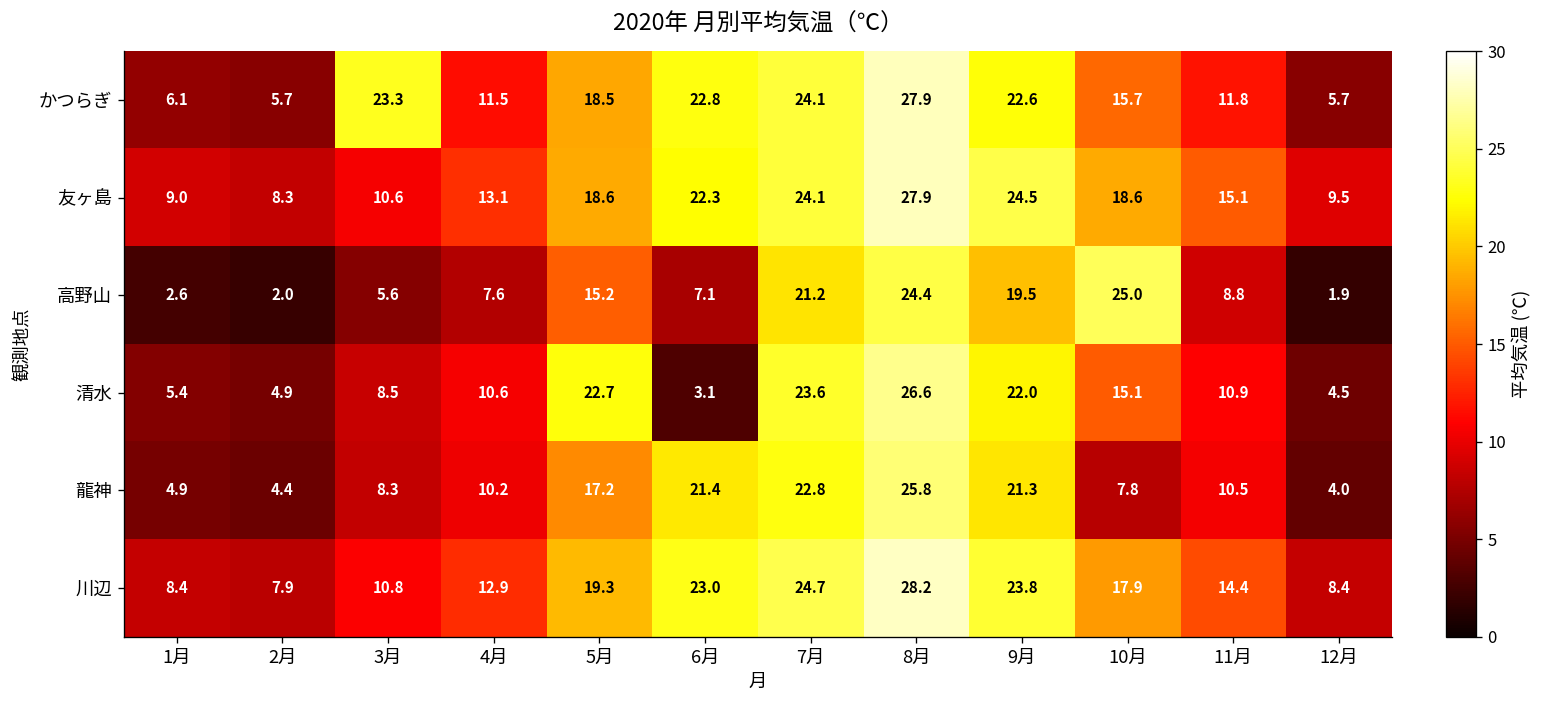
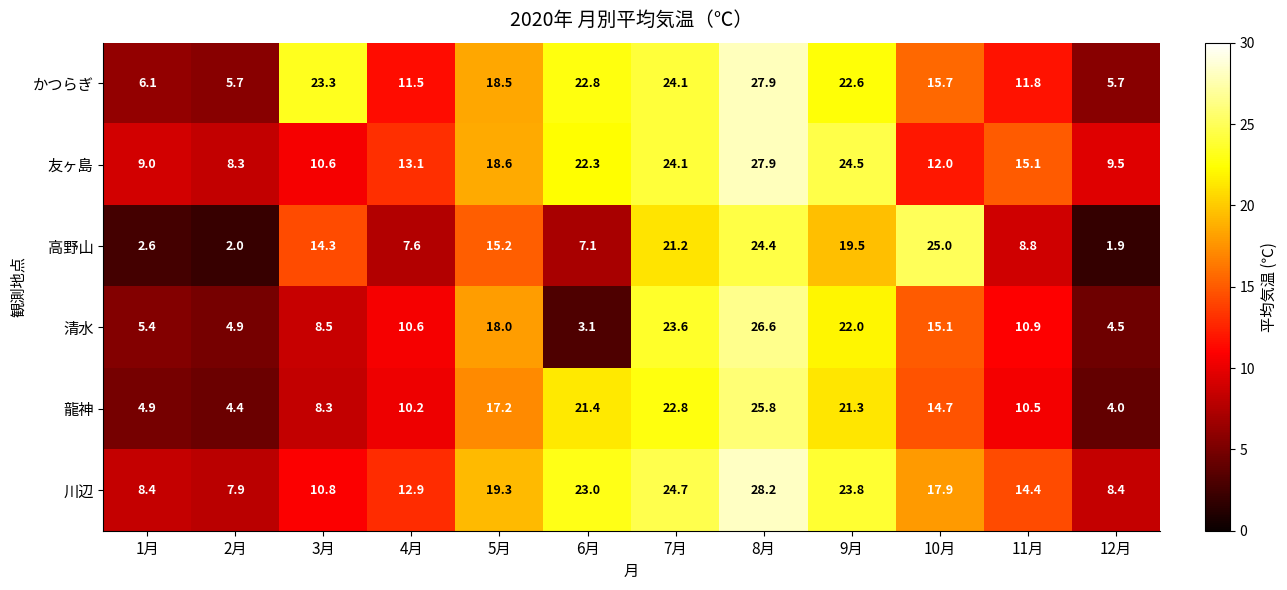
友ヶ島, 10月: 18.6 -> 12.0
高野山, 3月: 5.6 -> 14.3
清水, 5月: 22.7 -> 18.0
龍神, 10月: 7.8 -> 14.7
